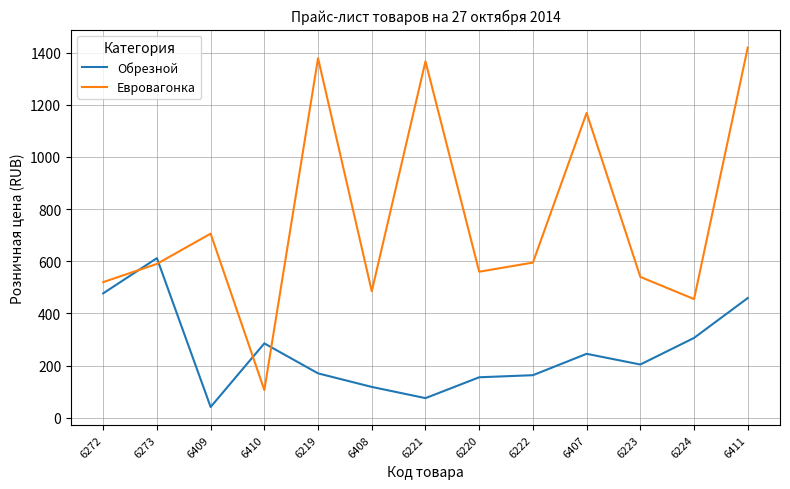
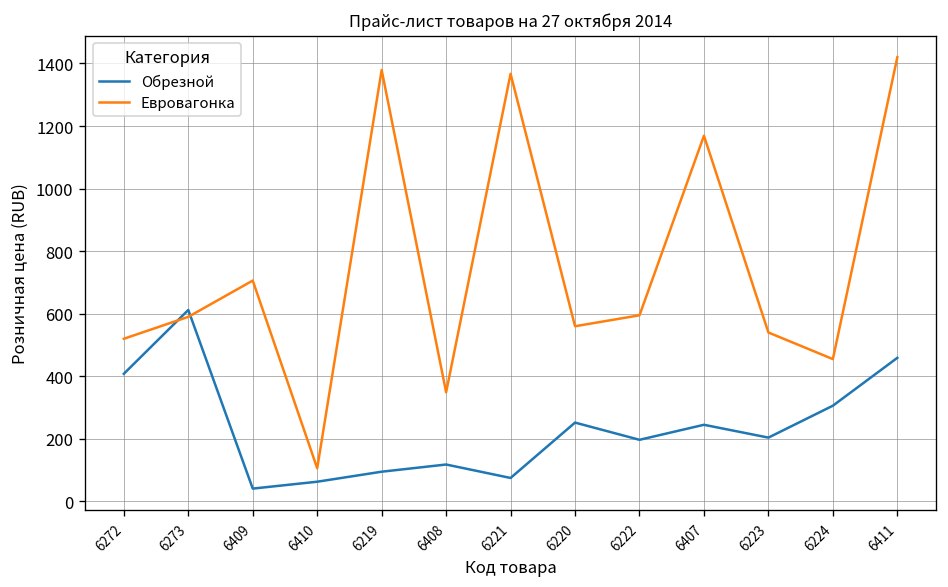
Обрезной, 6272: 480 -> 410
Обрезной, 6410: 290 -> 60
Обрезной, 6219: 170 -> 100
Евровагонка, 6408: 490 -> 350
Обрезной, 6220: 160 -> 250
Обрезной, 6222: 160 -> 200
